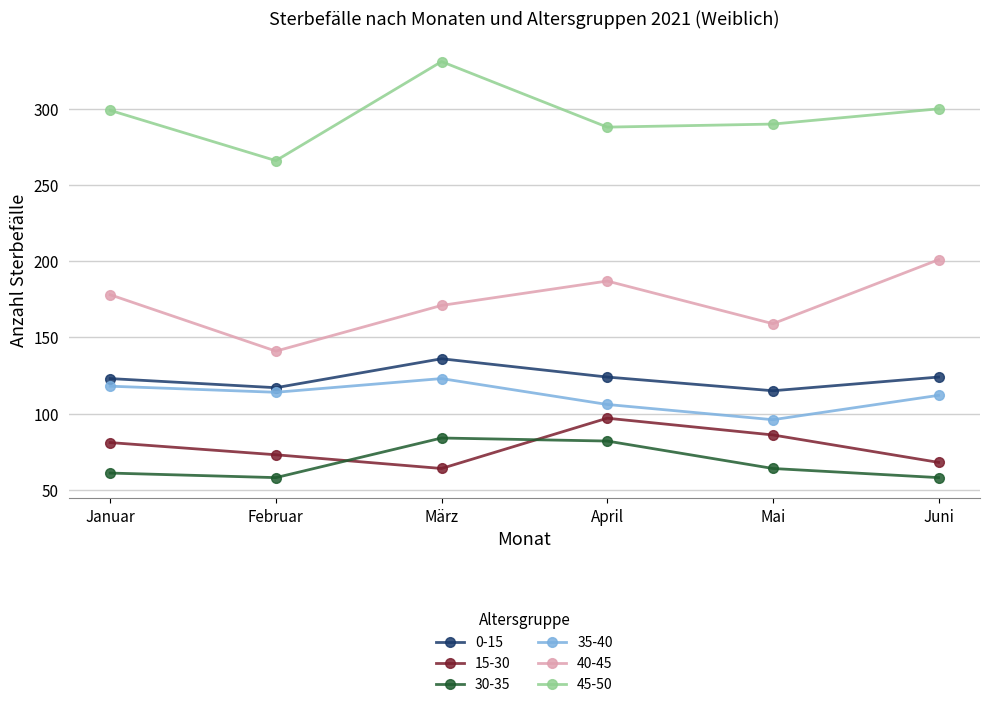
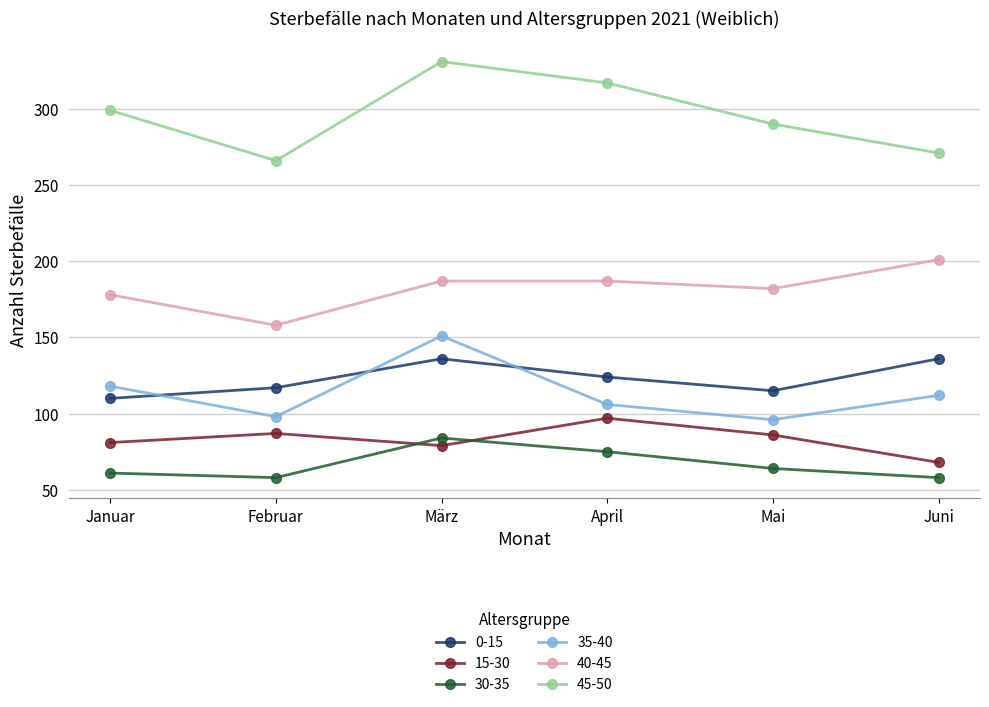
0-15, Januar: 123 -> 110
15-30, Februar: 73 -> 87
35-40, Februar: 114 -> 98
40-45, Februar: 141 -> 158
15-30, März: 64 -> 79
35-40, März: 123 -> 151
40-45, März: 171 -> 187
30-35, April: 82 -> 75
45-50, April: 288 -> 317
40-45, Mai: 159 -> 182
0-15, Juni: 124 -> 136
45-50, Juni: 300 -> 271
